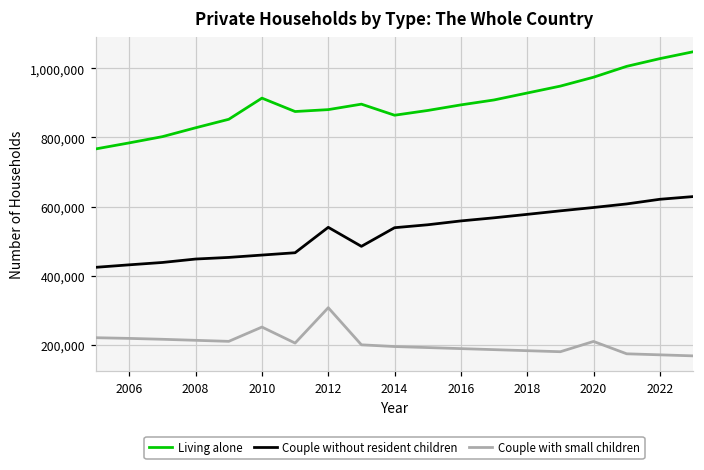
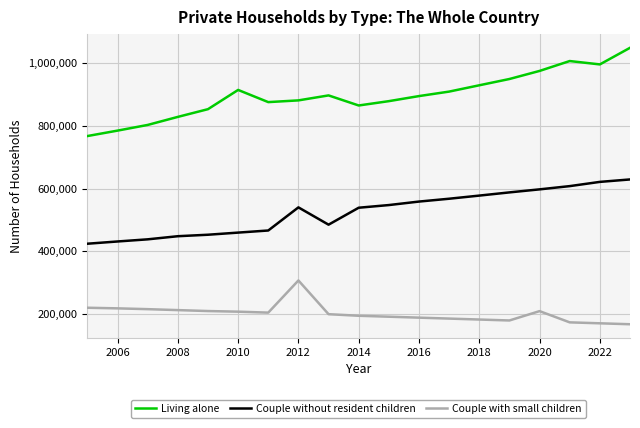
Couple with small children, 2010: 250,000 -> 210,000
Living alone, 2022: 1,030,000 -> 990,000
